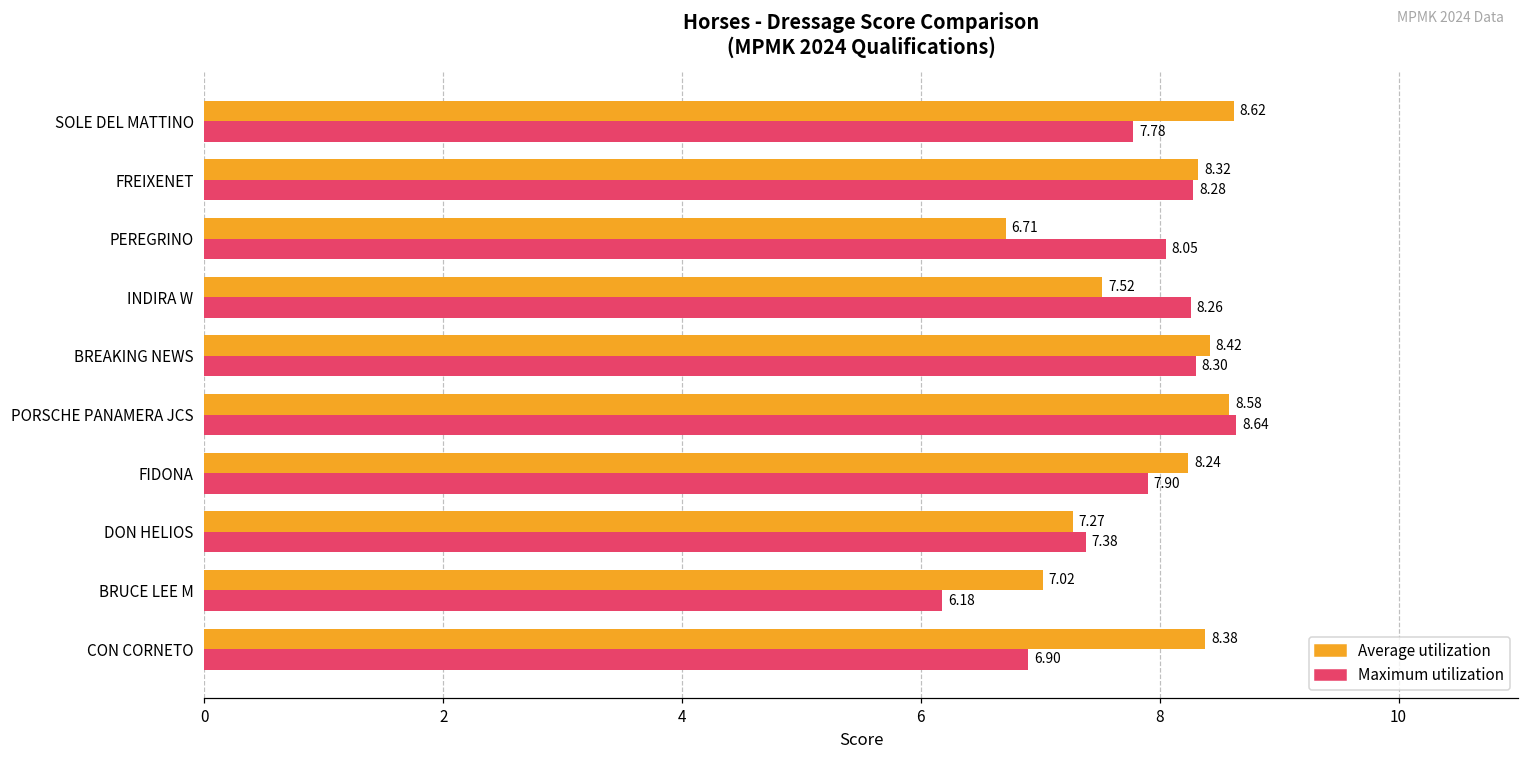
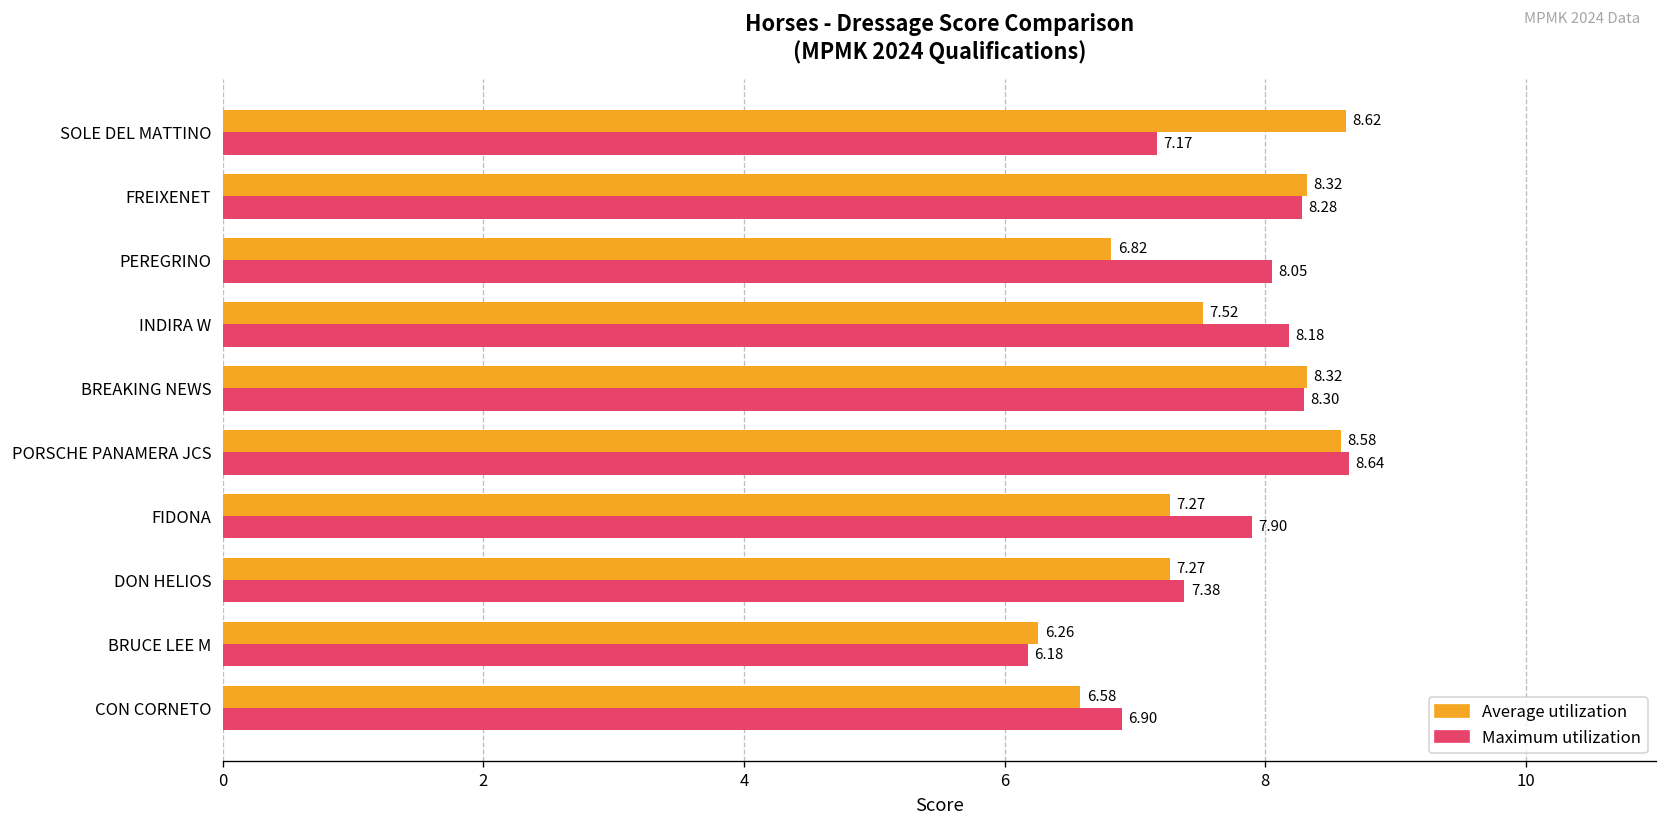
Maximum utilization, SOLE DEL MATTINO: 7.78 -> 7.17
Average utilization, PEREGRINO: 6.71 -> 6.82
Maximum utilization, INDIRA W: 8.26 -> 8.18
Average utilization, BREAKING NEWS: 8.42 -> 8.32
Average utilization, FIDONA: 8.24 -> 7.27
Average utilization, BRUCE LEE M: 7.02 -> 6.26
Average utilization, CON CORNETO: 8.38 -> 6.58
